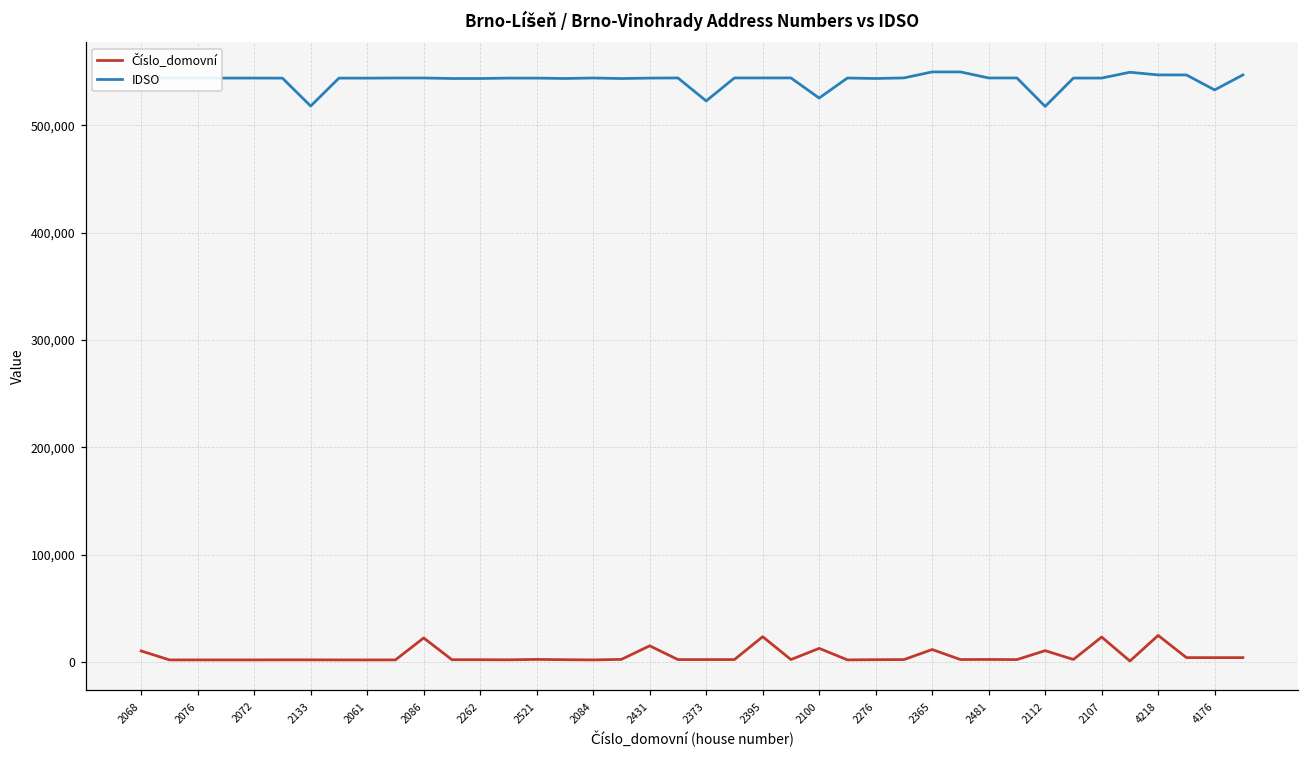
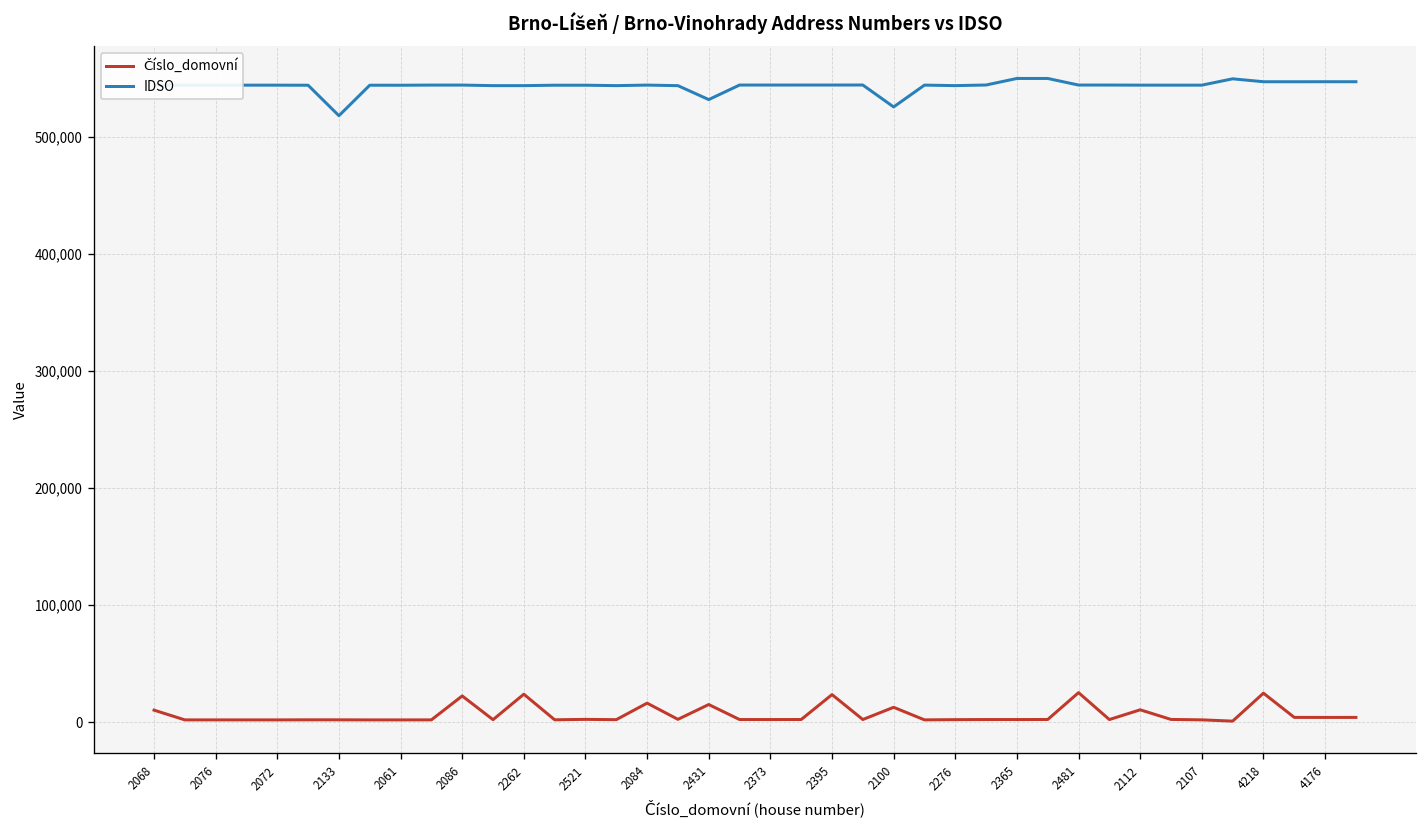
Číslo_domovní, 2262: 0 -> 20,000
Číslo_domovní, 2084: 0 -> 20,000
IDSO, 2431: 540,000 -> 530,000
IDSO, 2373: 520,000 -> 540,000
Číslo_domovní, 2365: 10,000 -> 0
Číslo_domovní, 2481: 0 -> 30,000
IDSO, 2112: 520,000 -> 540,000
Číslo_domovní, 2107: 20,000 -> 0
IDSO, 4176: 530,000 -> 550,000
